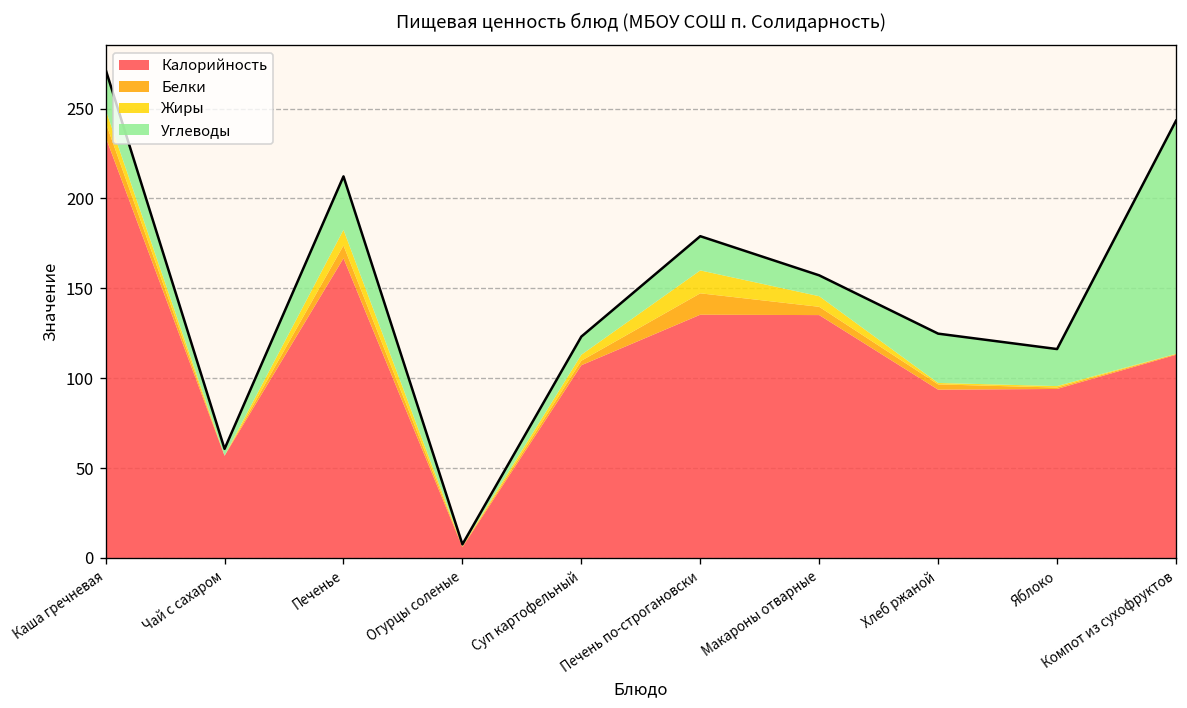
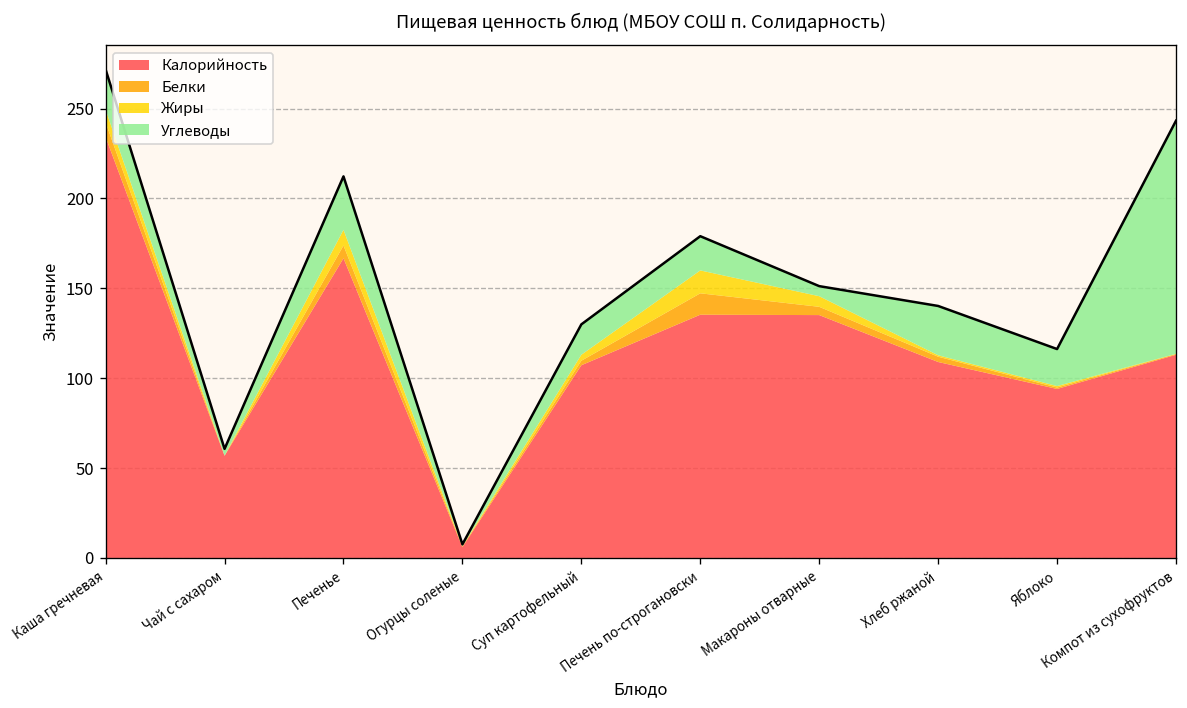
Углеводы, Суп картофельный: 10 -> 17
Углеводы, Макароны отварные: 12 -> 6
Калорийность, Хлеб ржаной: 94 -> 109
